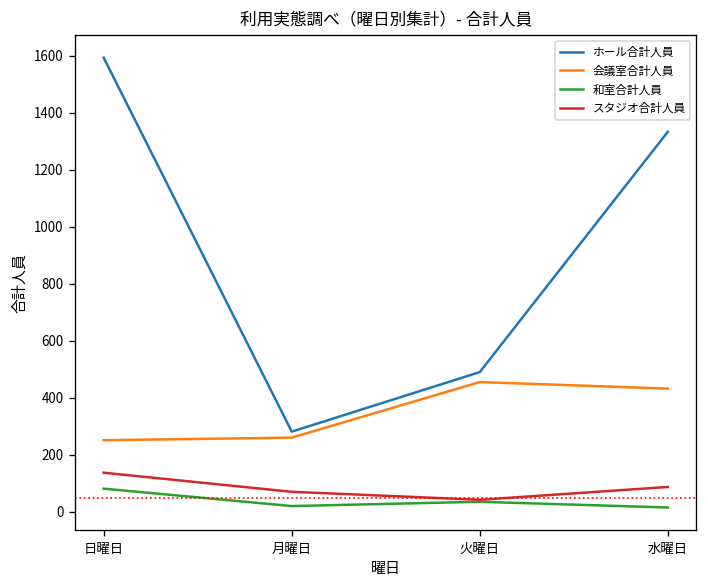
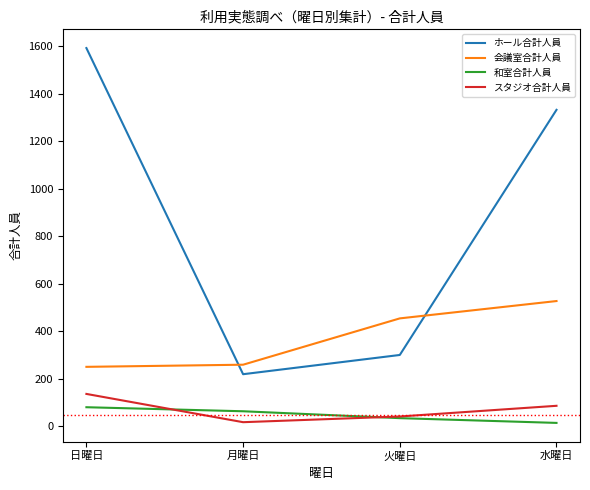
ホール合計人員, 月曜日: 280 -> 220
和室合計人員, 月曜日: 20 -> 60
スタジオ合計人員, 月曜日: 70 -> 20
ホール合計人員, 火曜日: 490 -> 300
会議室合計人員, 水曜日: 430 -> 530
